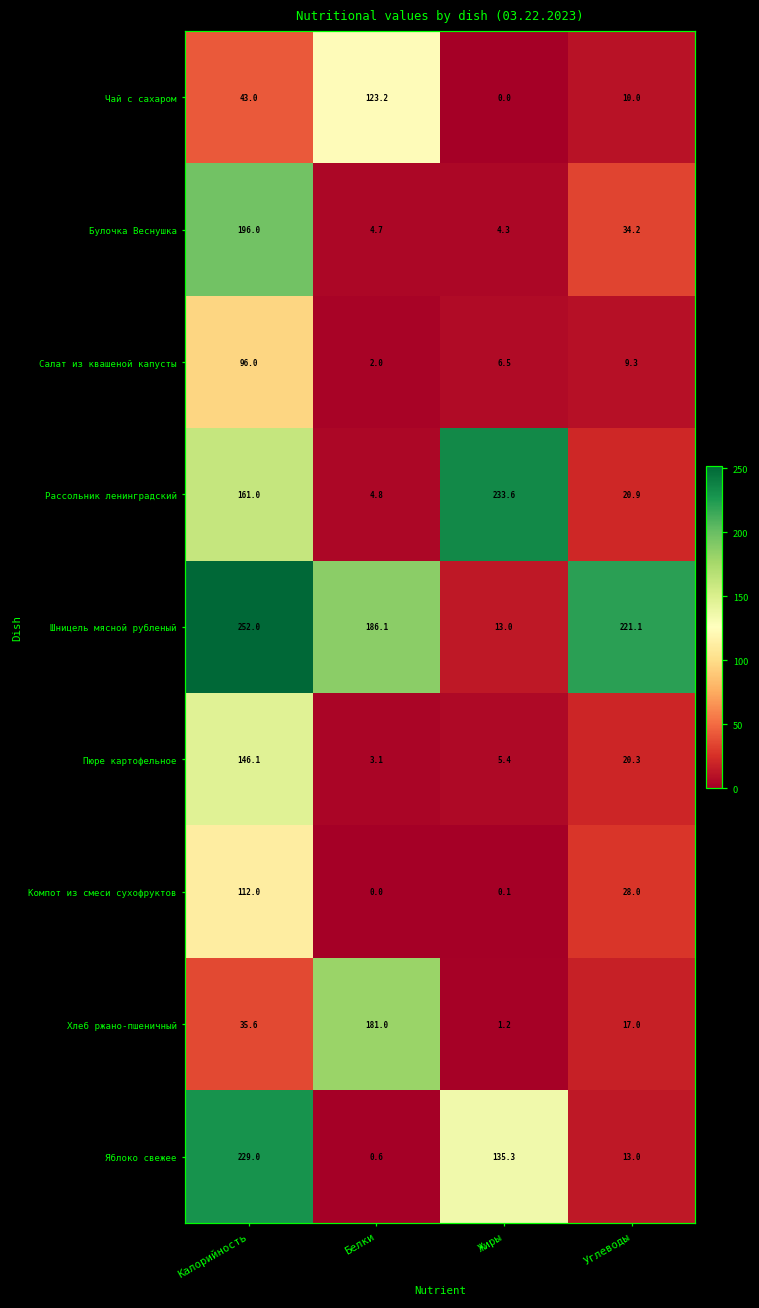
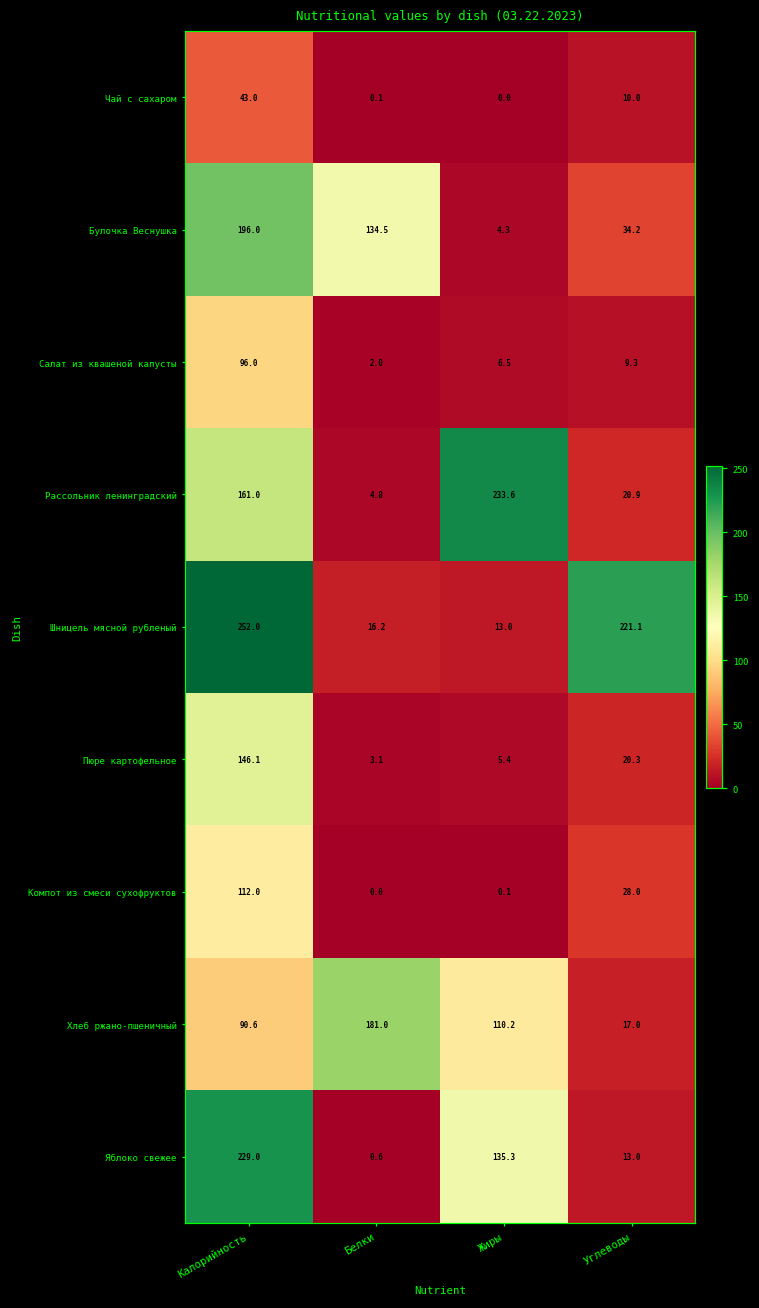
Чай с сахаром, Белки: 123.2 -> 0.1
Булочка Веснушка, Белки: 4.7 -> 134.5
Шницель мясной рубленый, Белки: 186.1 -> 16.2
Хлеб ржано-пшеничный, Калорийность: 35.6 -> 90.6
Хлеб ржано-пшеничный, Жиры: 1.2 -> 110.2
